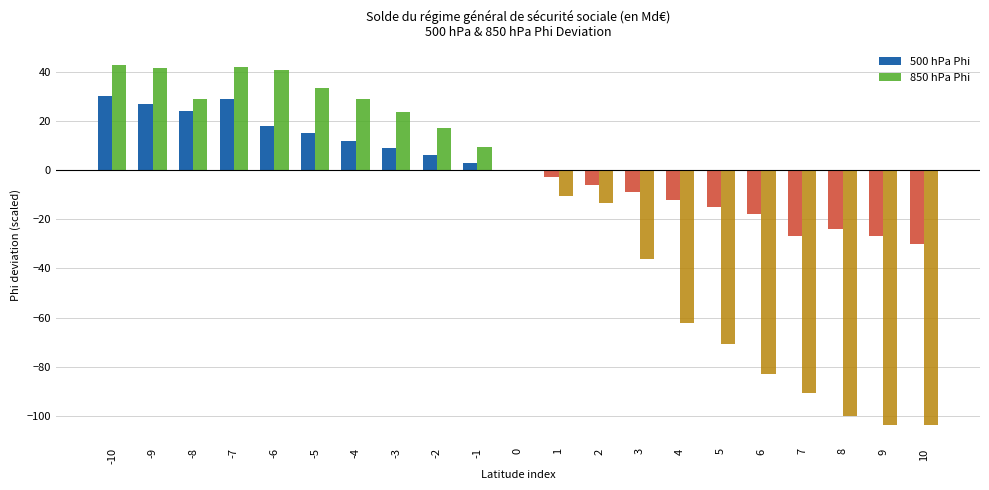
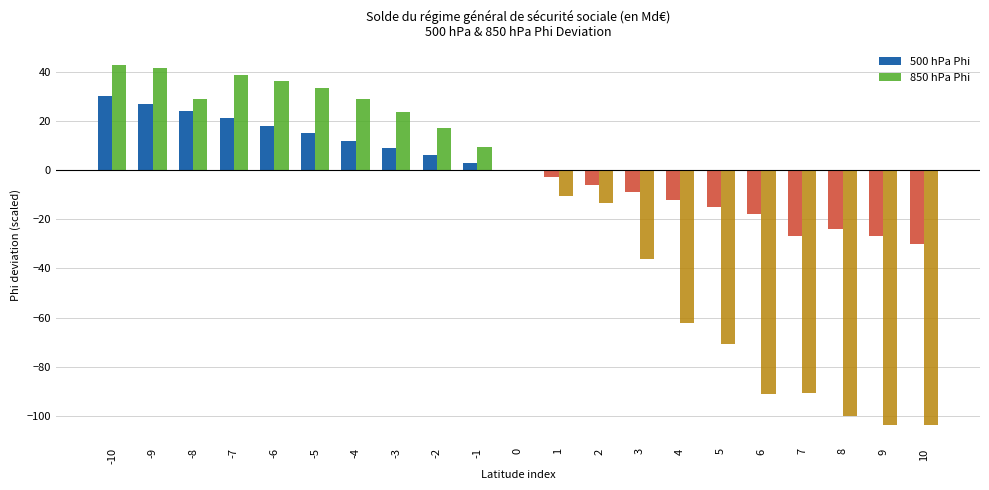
500 hPa Phi, -7: 29 -> 21
850 hPa Phi, -7: 42 -> 39
850 hPa Phi, -6: 41 -> 36
850 hPa Phi, 6: -83 -> -91
